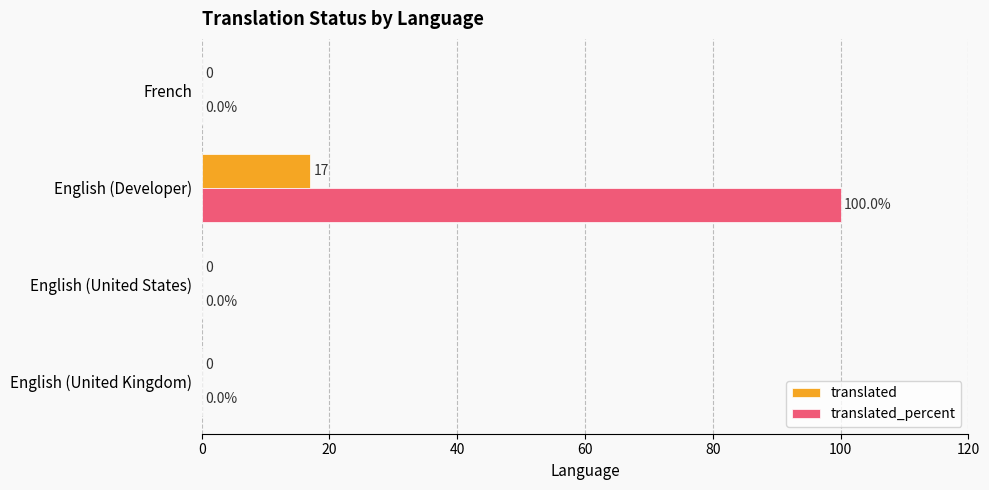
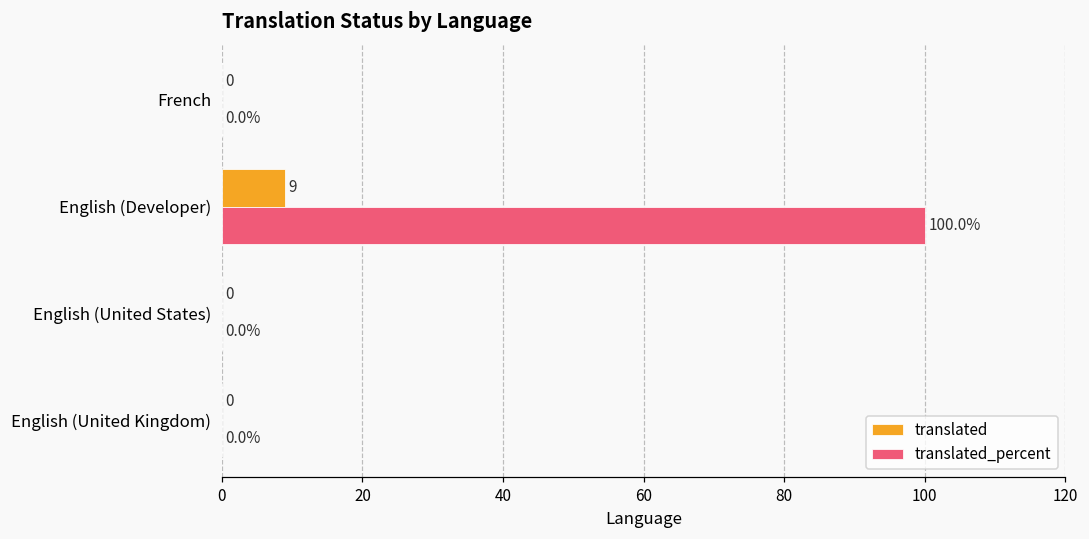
translated, English (Developer): 17 -> 9
